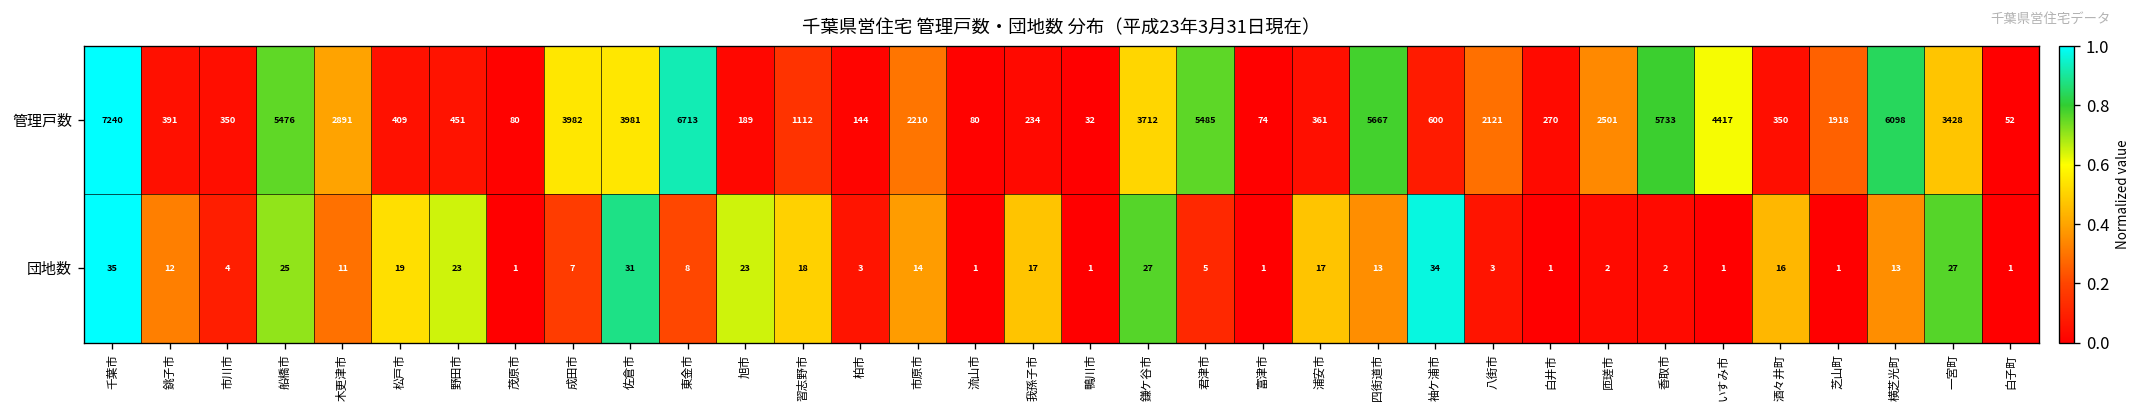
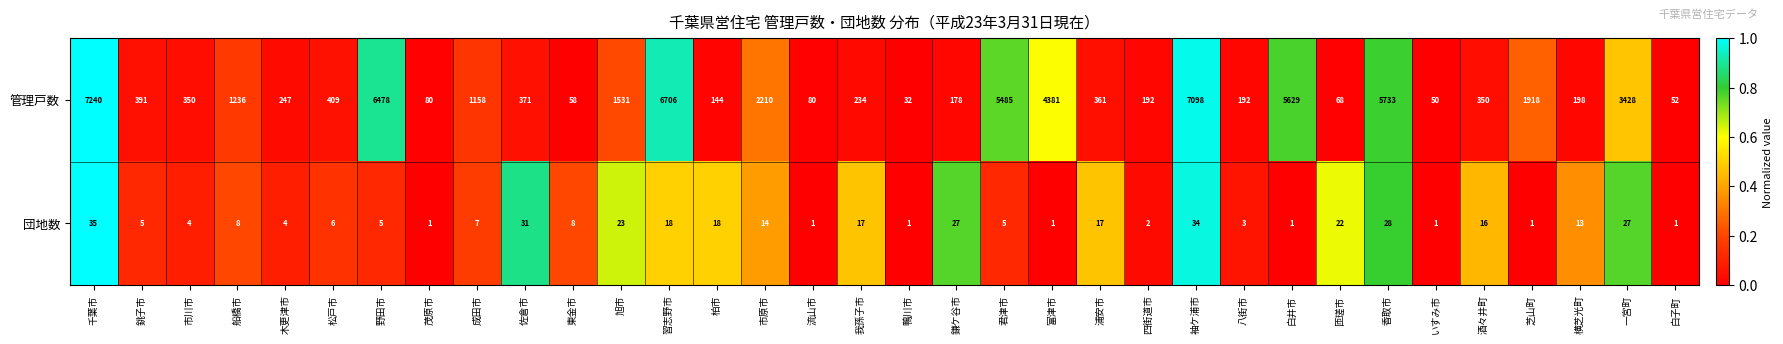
管理戸数, 船橋市: 5476 -> 1236
管理戸数, 木更津市: 2891 -> 247
管理戸数, 野田市: 451 -> 6478
管理戸数, 成田市: 3982 -> 1158
管理戸数, 佐倉市: 3981 -> 371
管理戸数, 東金市: 6713 -> 58
管理戸数, 旭市: 189 -> 1531
管理戸数, 習志野市: 1112 -> 6706
管理戸数, 鎌ケ谷市: 3712 -> 178
管理戸数, 富津市: 74 -> 4381
管理戸数, 四街道市: 5667 -> 192
管理戸数, 袖ケ浦市: 600 -> 7098
管理戸数, 八街市: 2121 -> 192
管理戸数, 白井市: 270 -> 5629
管理戸数, 匝瑳市: 2501 -> 68
管理戸数, いすみ市: 4417 -> 50
管理戸数, 横芝光町: 6098 -> 198
団地数, 銚子市: 12 -> 5
団地数, 船橋市: 25 -> 8
団地数, 木更津市: 11 -> 4
団地数, 松戸市: 19 -> 6
団地数, 野田市: 23 -> 5
団地数, 柏市: 3 -> 18
団地数, 四街道市: 13 -> 2
団地数, 匝瑳市: 2 -> 22
団地数, 香取市: 2 -> 28
